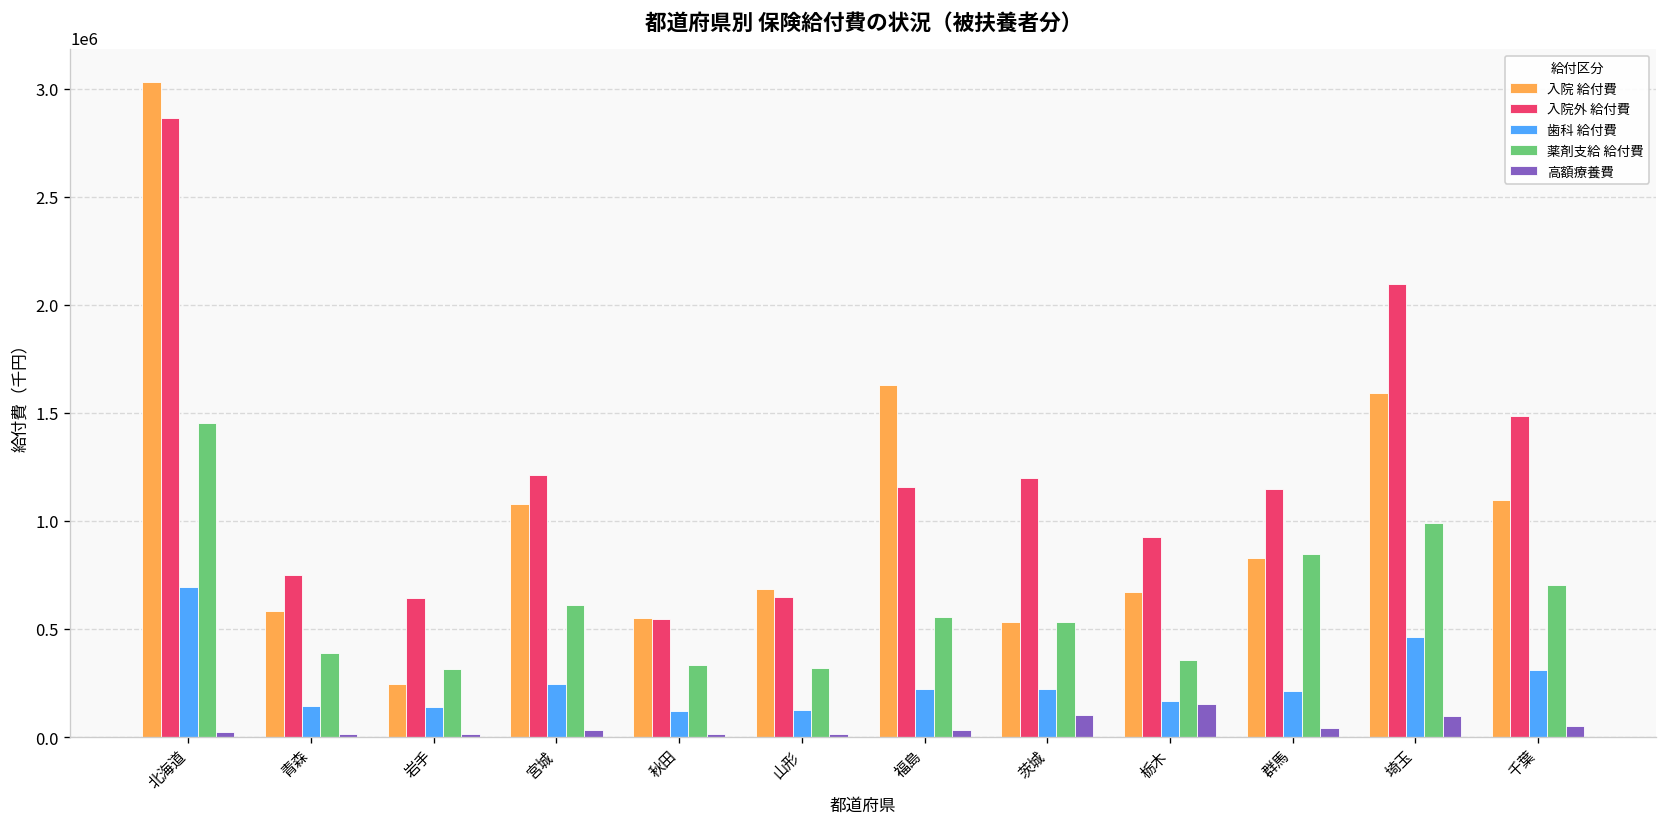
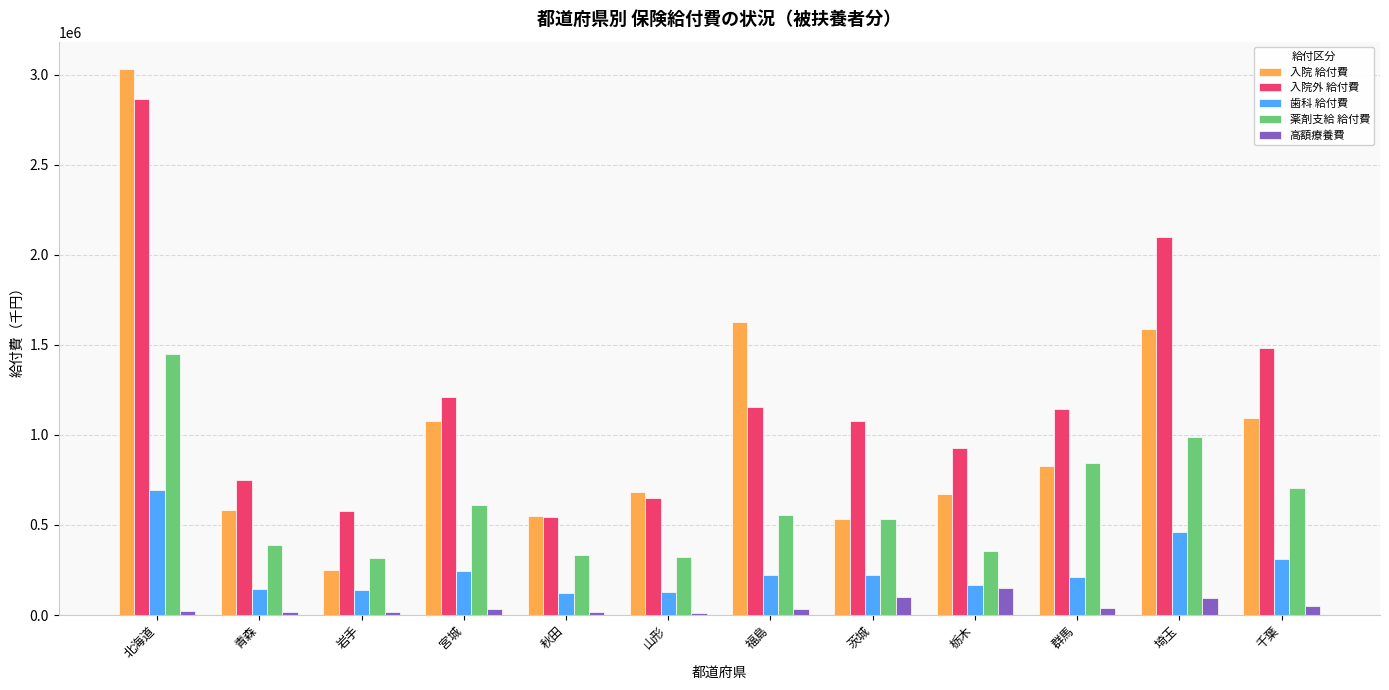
入院外 給付費, 岩手: 640000 -> 580000
入院外 給付費, 茨城: 1200000 -> 1080000
